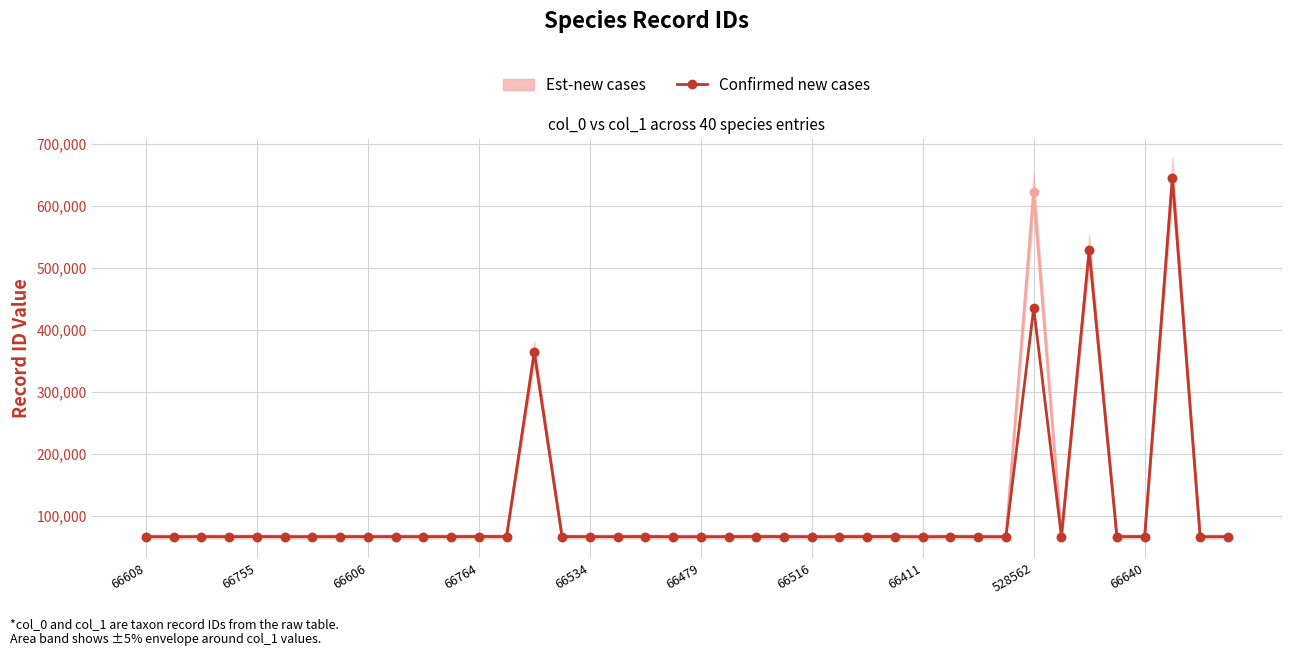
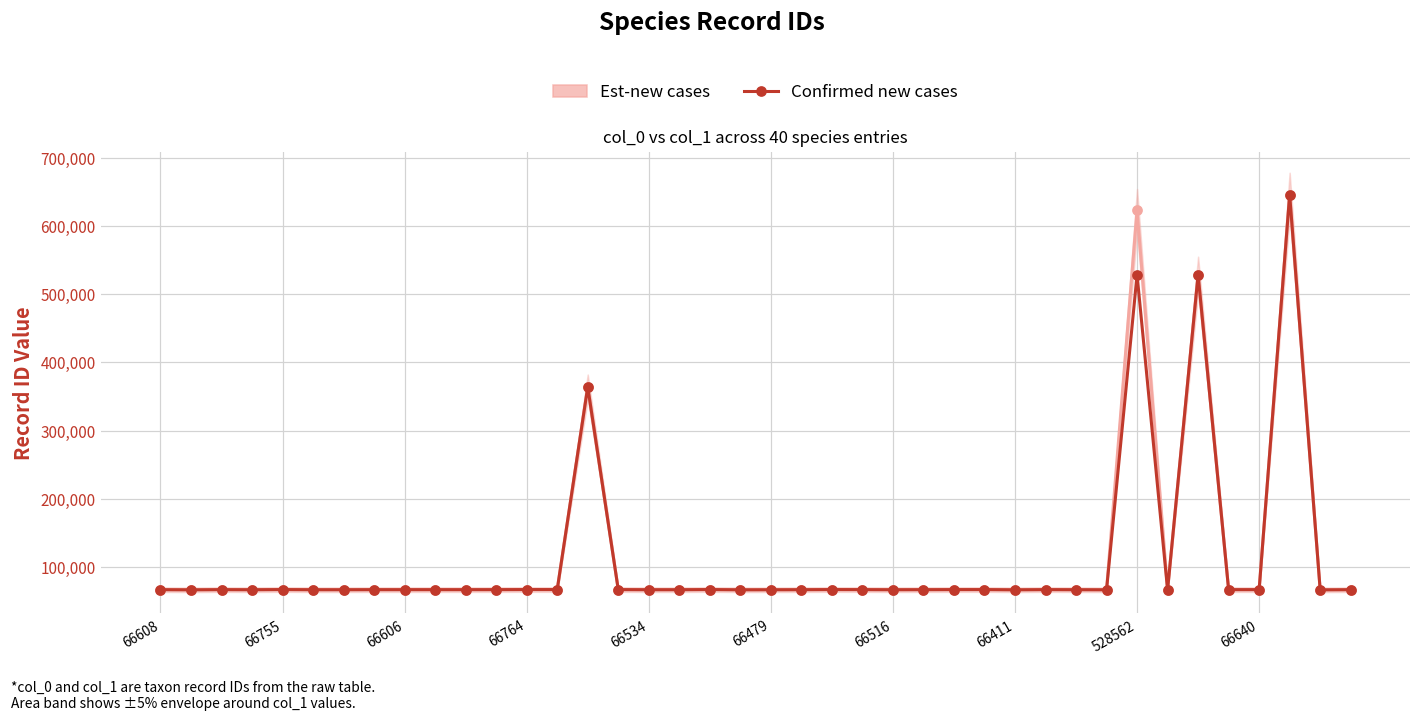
Confirmed new cases, 528562: 440,000 -> 530,000
